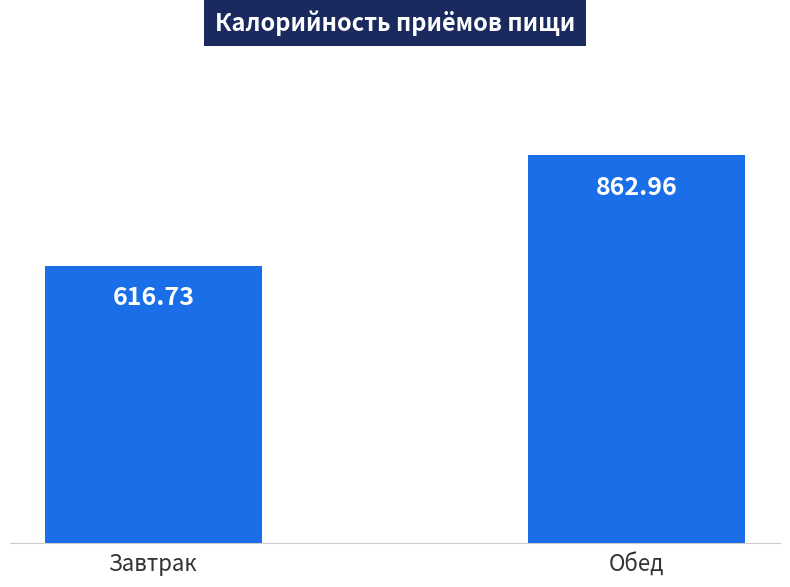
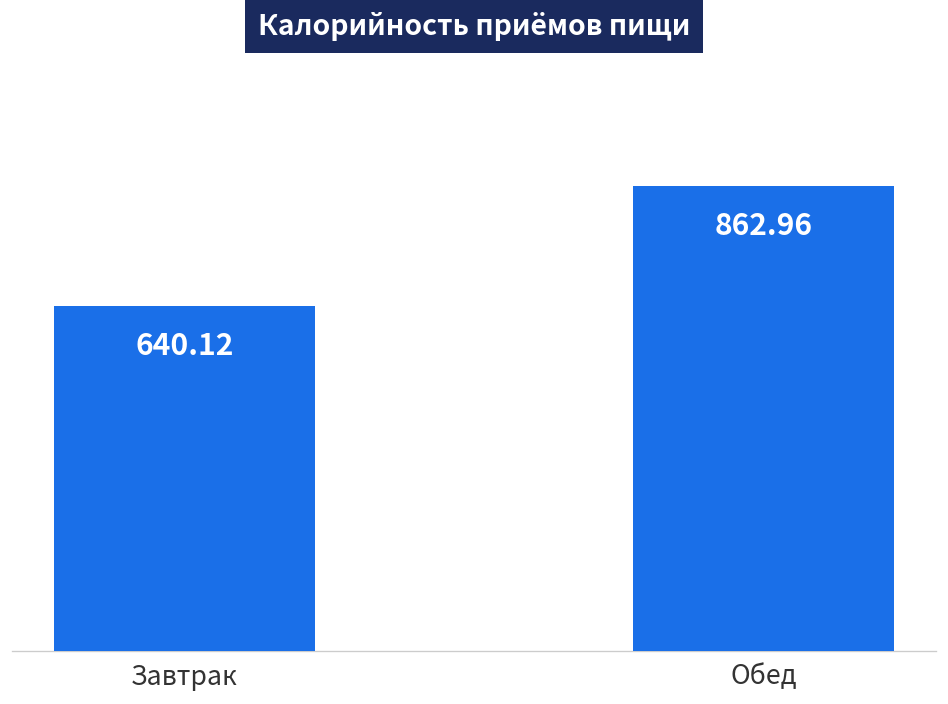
Завтрак: 616.73 -> 640.12
